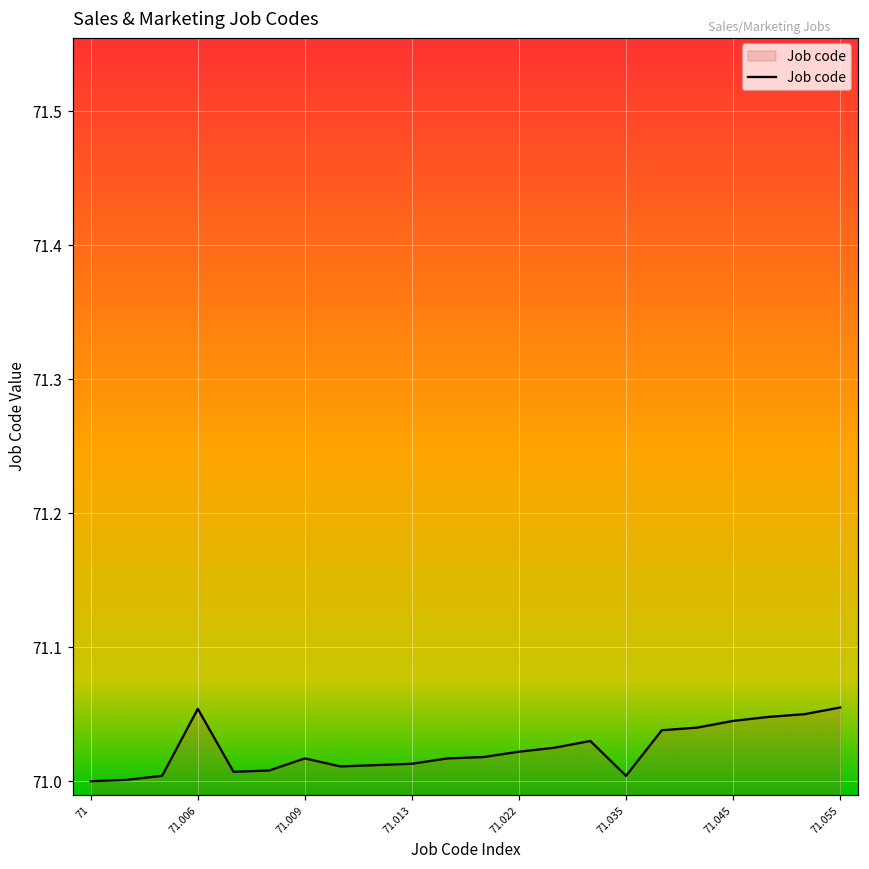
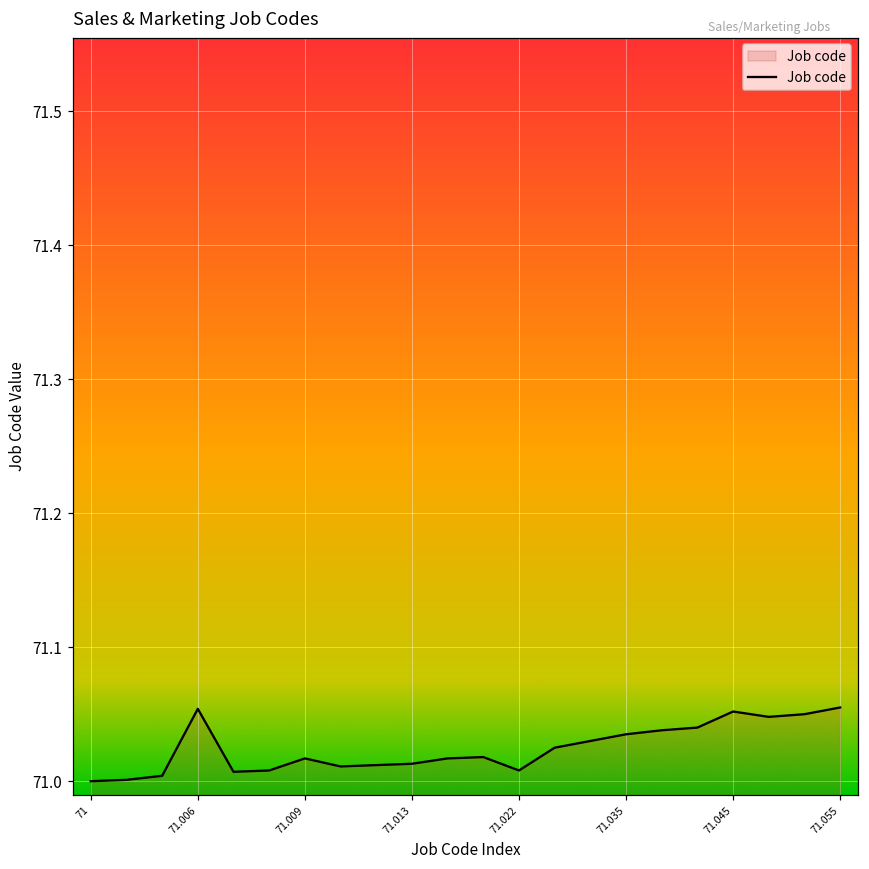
71.022: 71.022 -> 71.008
71.035: 71.004 -> 71.035
71.045: 71.045 -> 71.052
